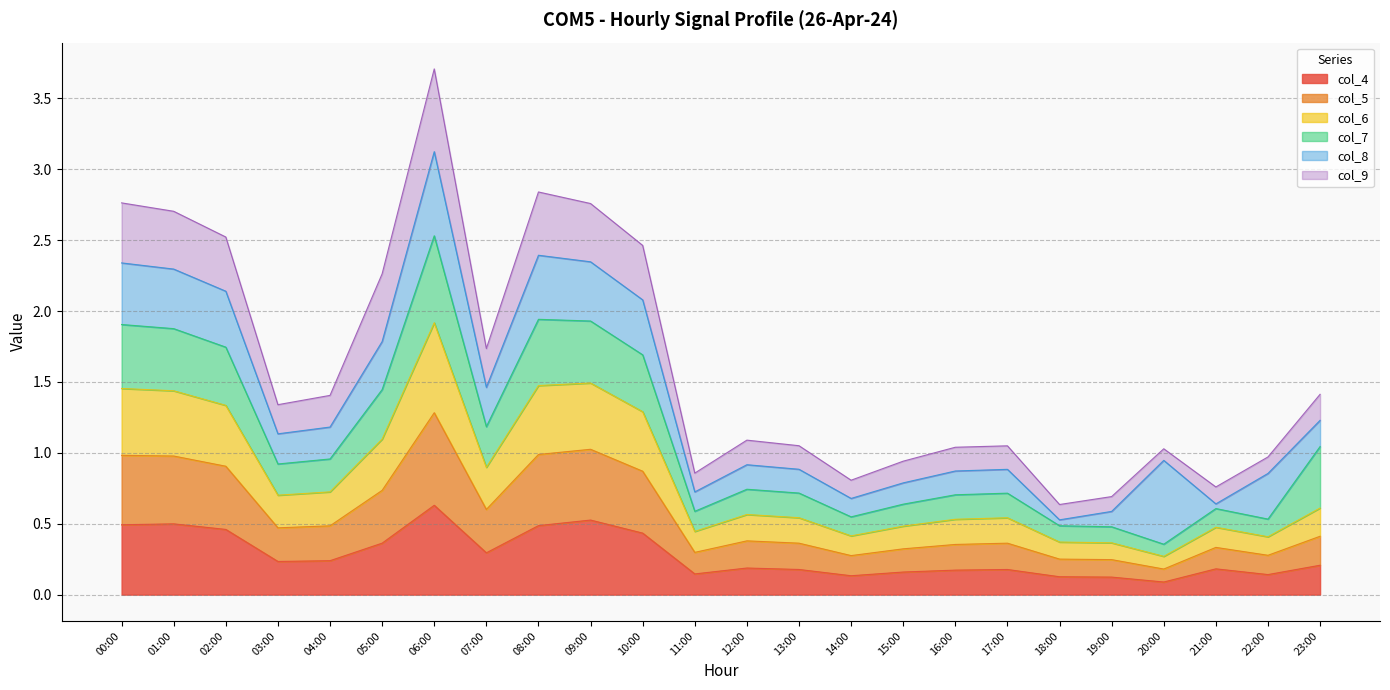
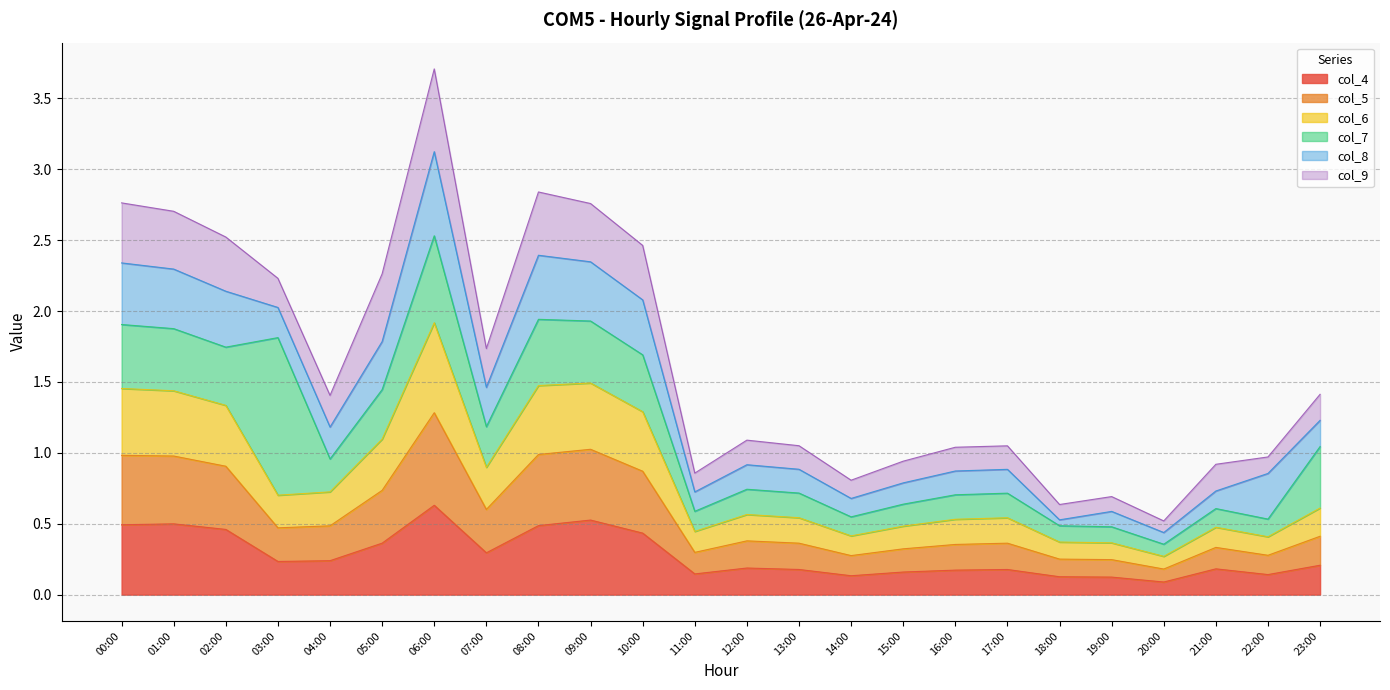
col_7, 03:00: 0.22 -> 1.11
col_8, 20:00: 0.59 -> 0.08
col_8, 21:00: 0.03 -> 0.12
col_9, 21:00: 0.12 -> 0.19
